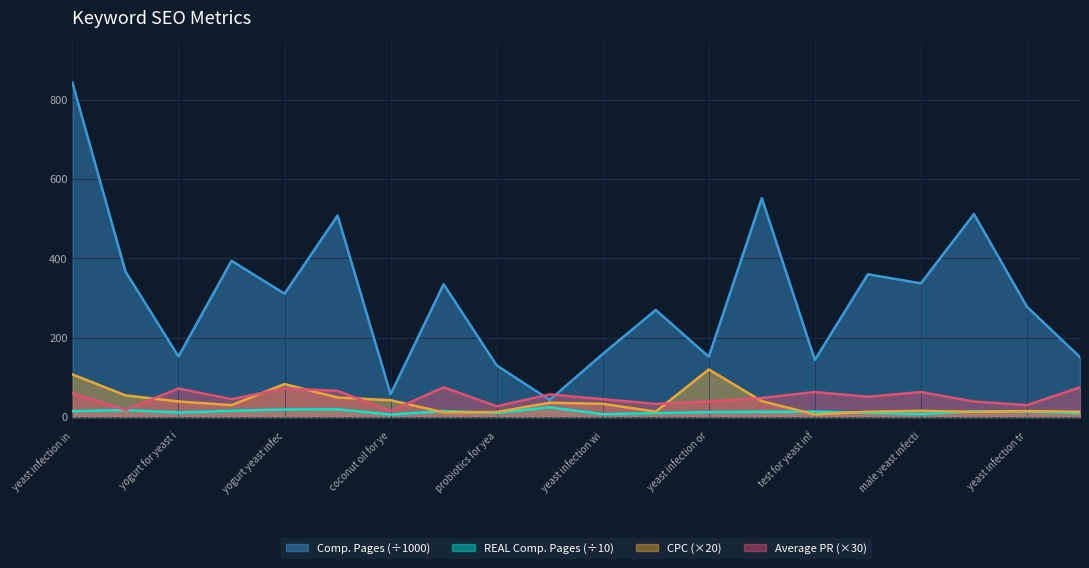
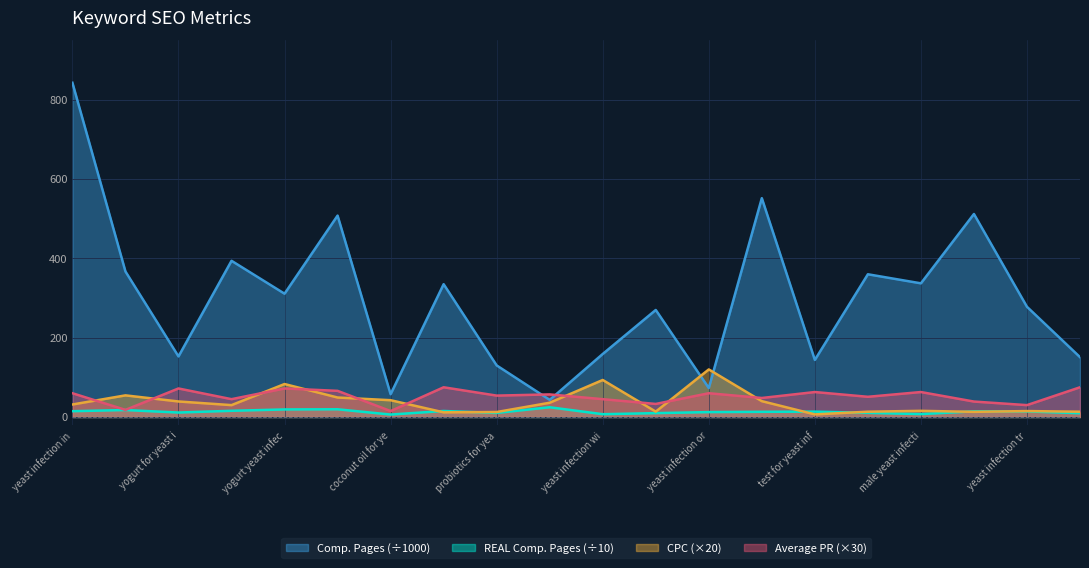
CPC (×20), yeast infection in: 110 -> 30
Average PR (×30), probiotics for yea: 30 -> 50
CPC (×20), yeast infection wi: 30 -> 90
Comp. Pages (÷1000), yeast infection or: 150 -> 70
Average PR (×30), yeast infection or: 40 -> 60
